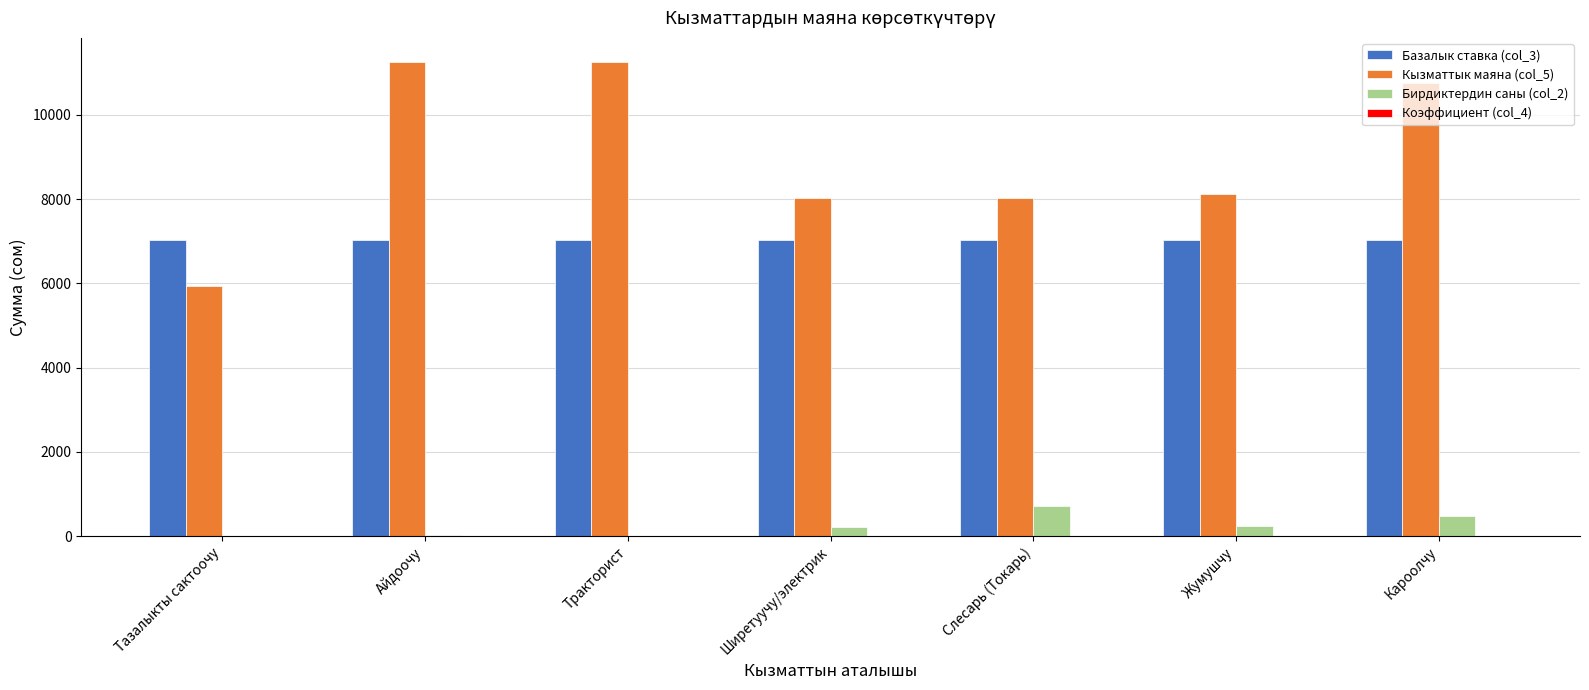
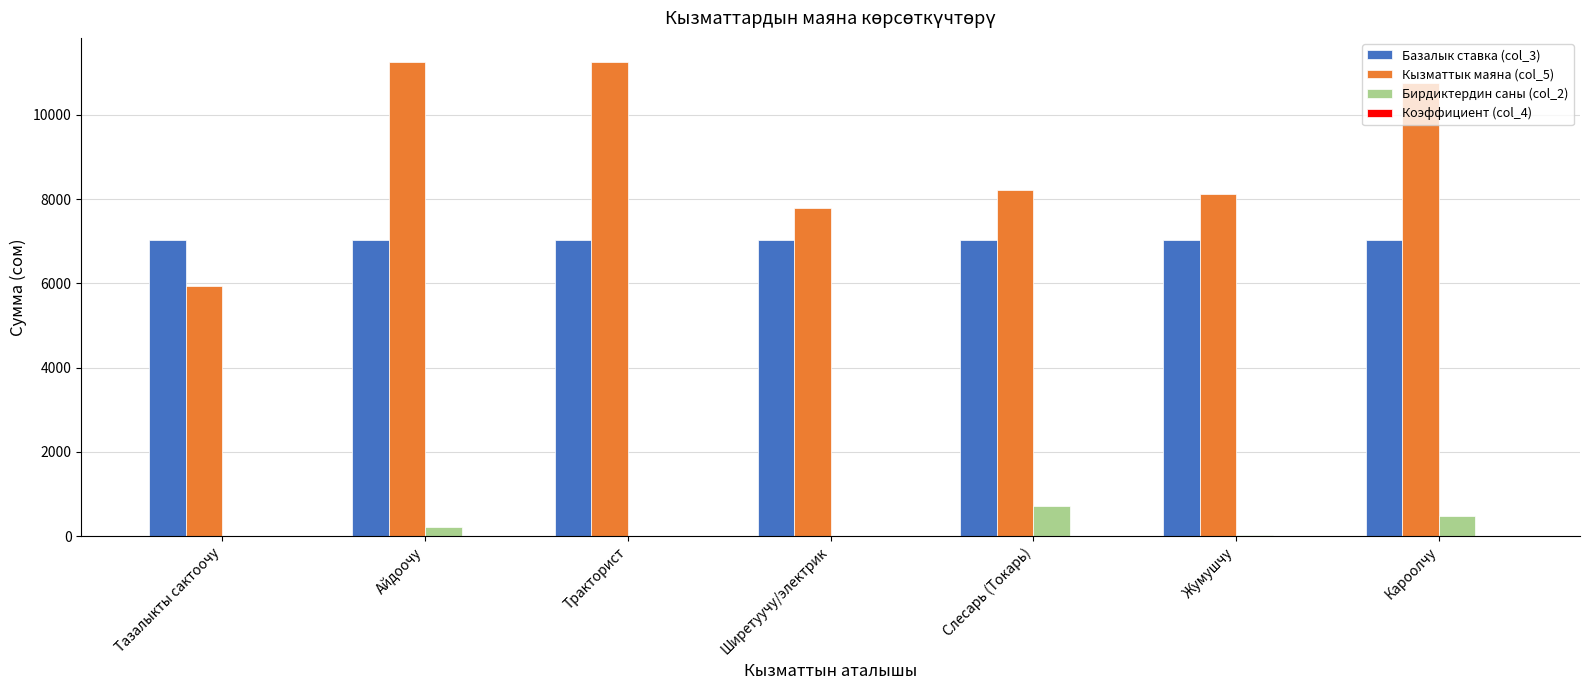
Бирдиктердин саны (col_2), Айдоочу: 0 -> 200
Кызматтык маяна (col_5), Ширетуучу/электрик: 8000 -> 7800
Бирдиктердин саны (col_2), Ширетуучу/электрик: 200 -> 0
Кызматтык маяна (col_5), Слесарь (Токарь): 8000 -> 8200
Бирдиктердин саны (col_2), Жумушчу: 200 -> 0
